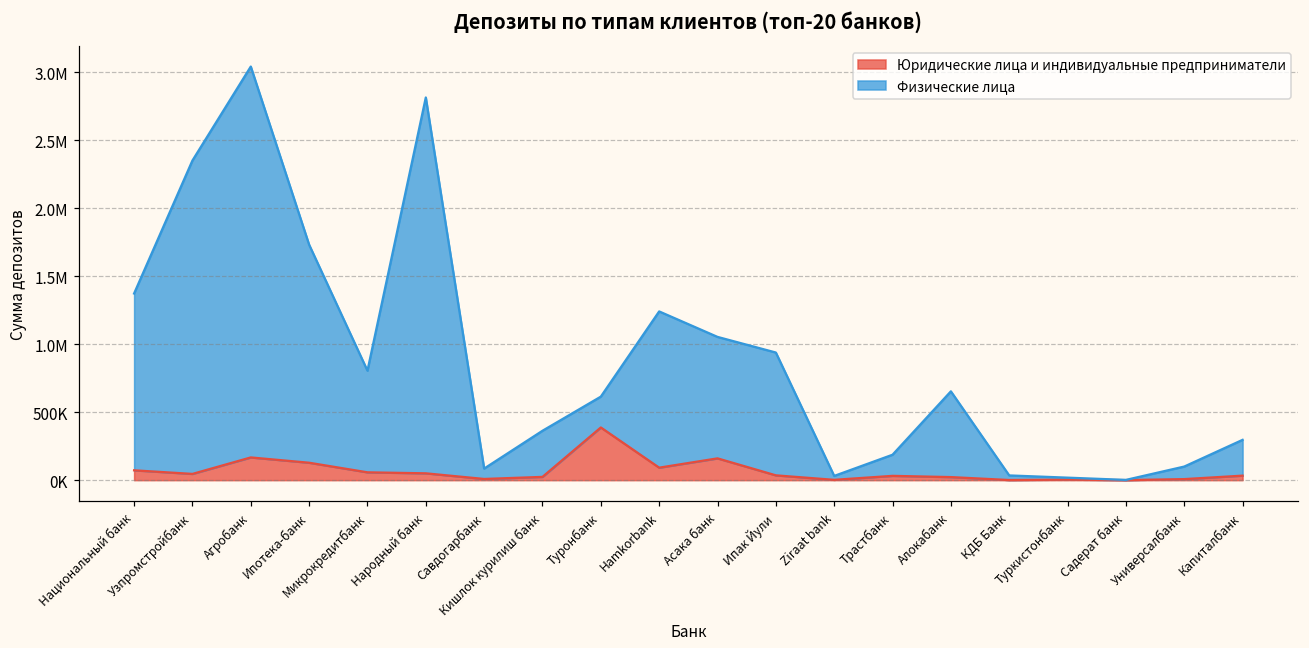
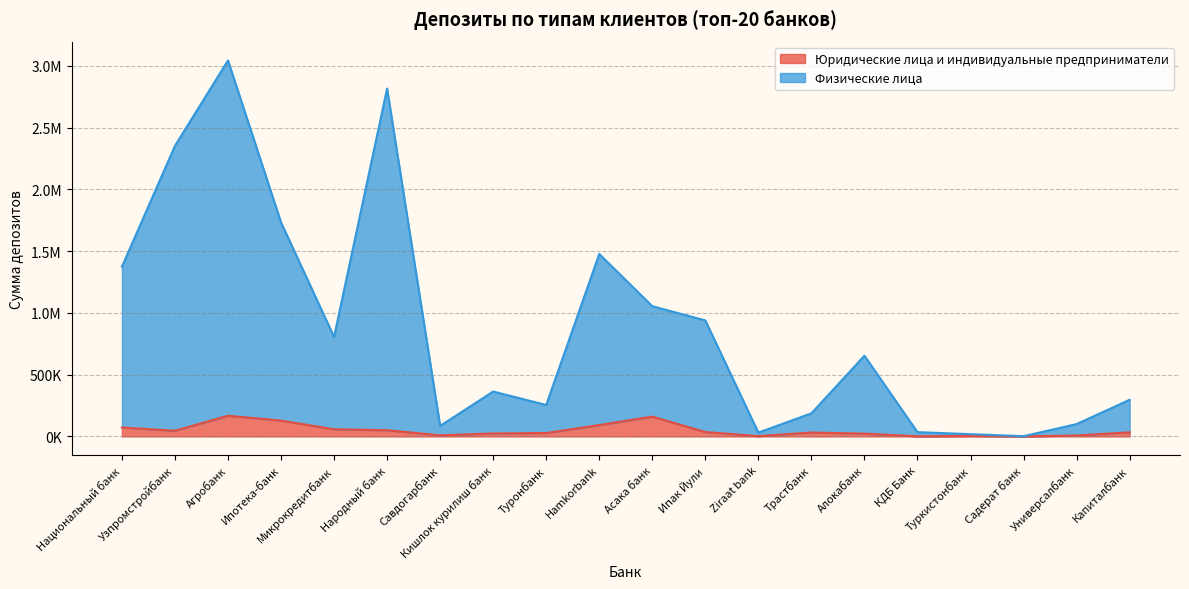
Юридические лица и индивидуальные предприниматели, Туронбанк: 390000 -> 30000
Физические лица, Hamkorbank: 1150000 -> 1380000
